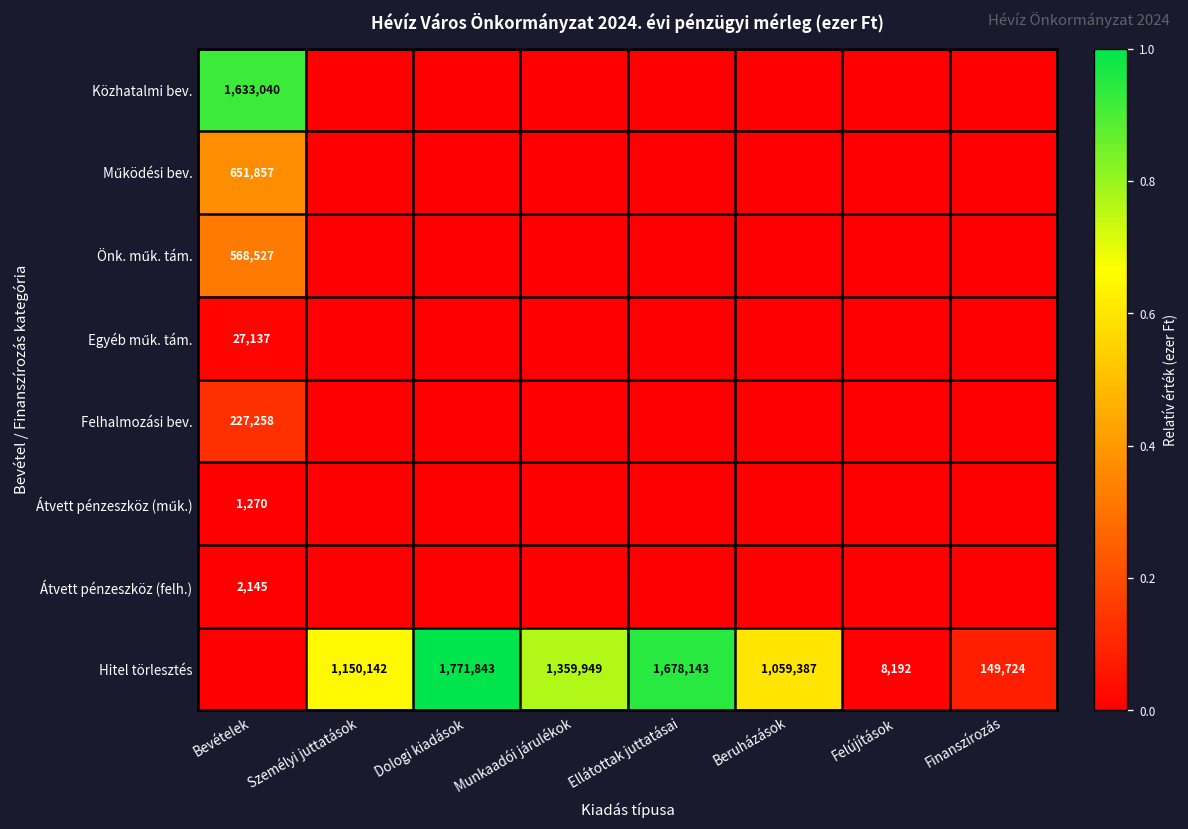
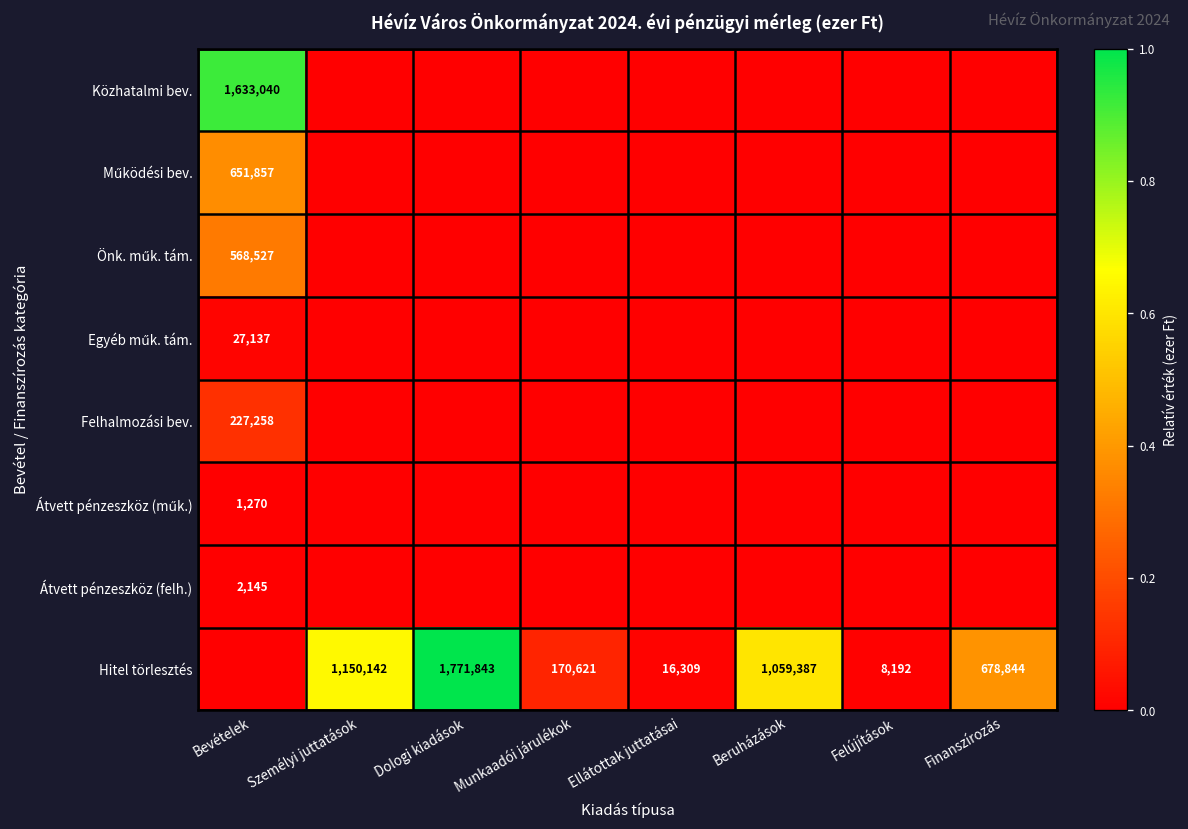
Hitel törlesztés, Munkaadói járulékok: 1,359,949 -> 170,621
Hitel törlesztés, Ellátottak juttatásai: 1,678,143 -> 16,309
Hitel törlesztés, Finanszírozás: 149,724 -> 678,844
